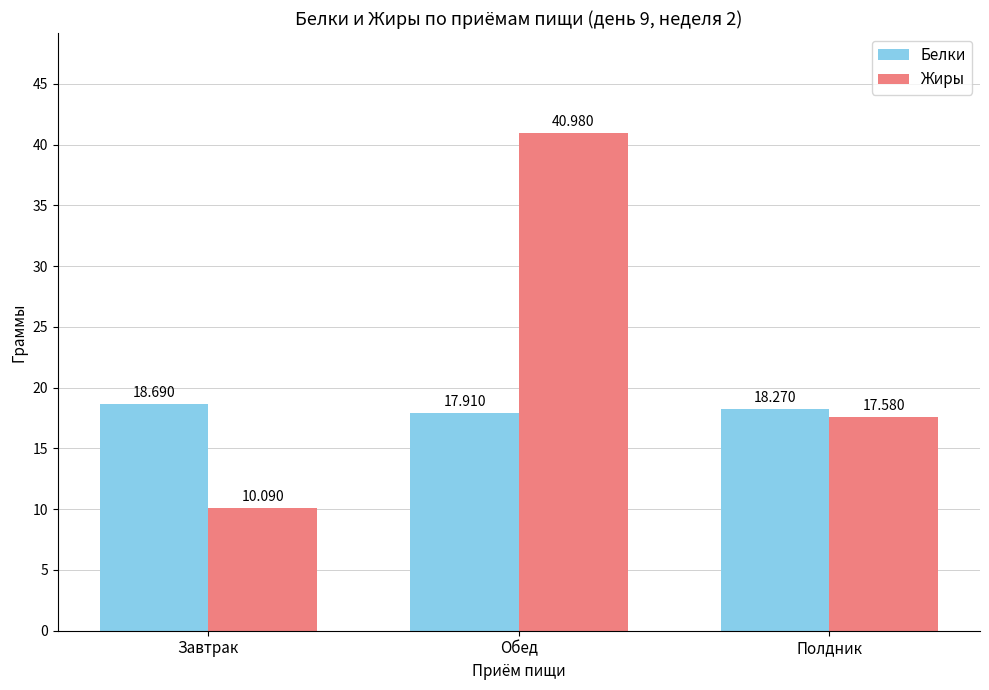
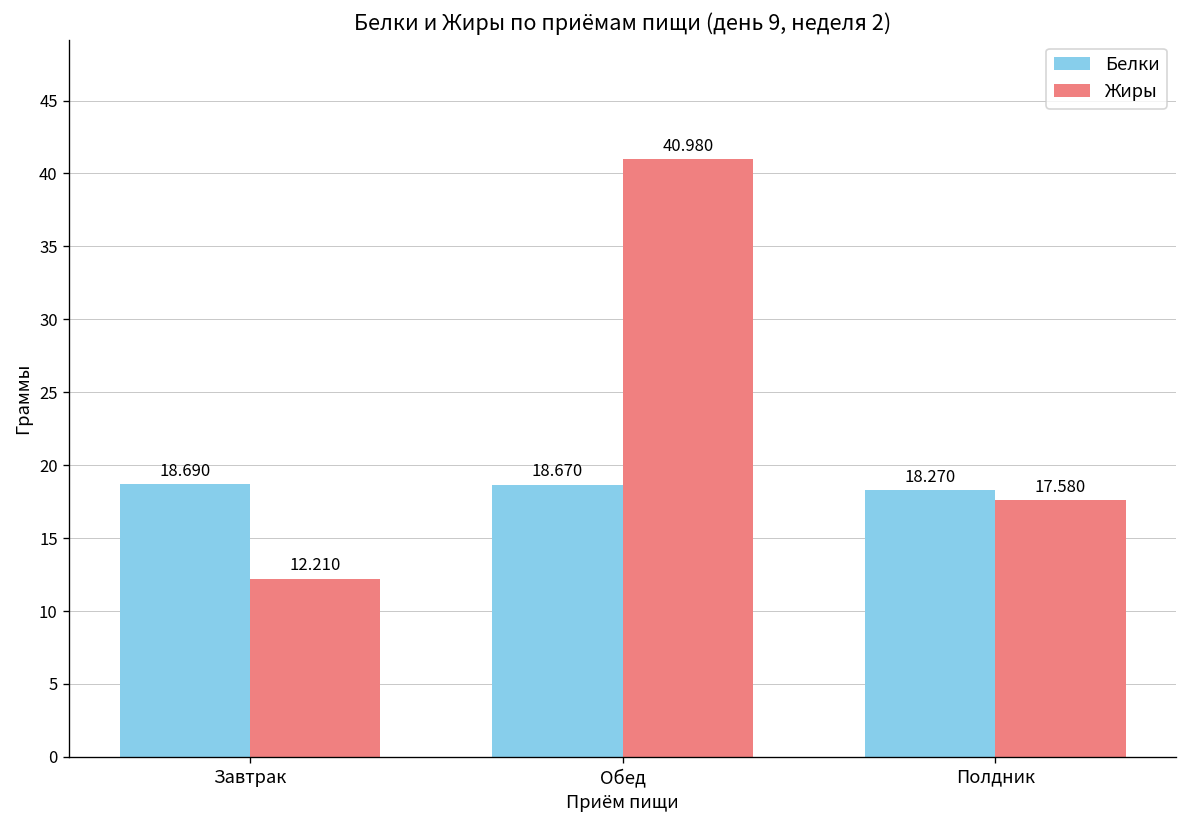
Жиры, Завтрак: 10.090 -> 12.210
Белки, Обед: 17.910 -> 18.670
